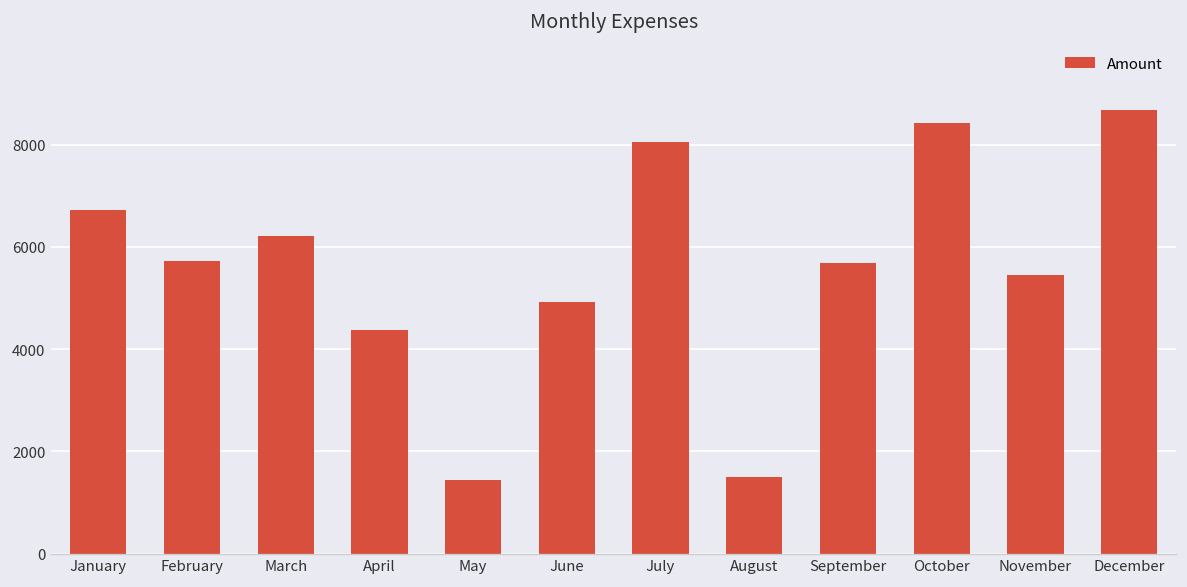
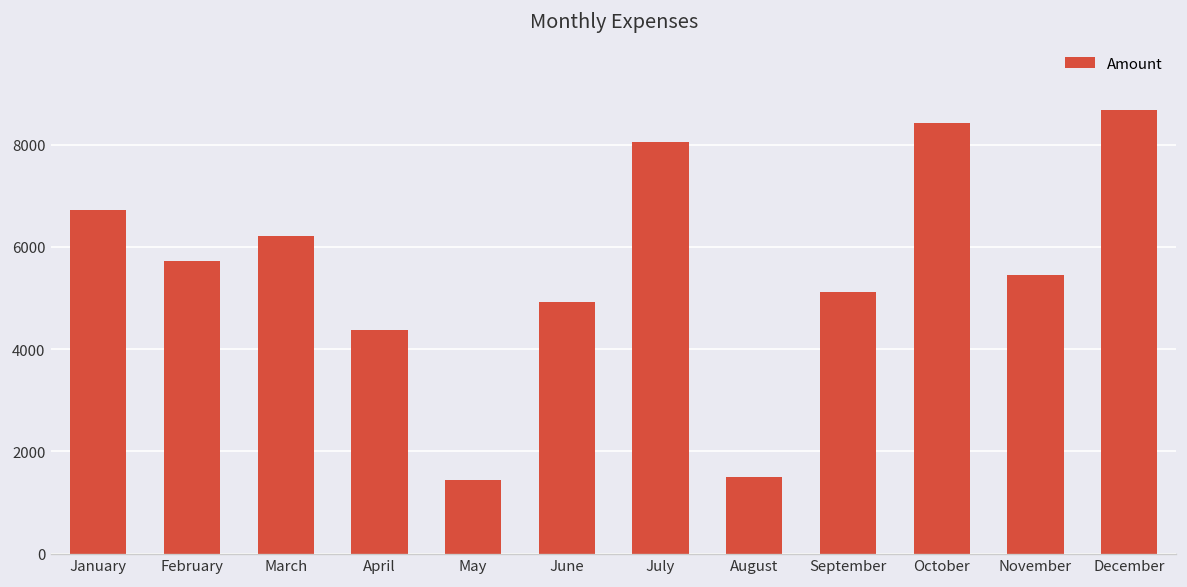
September: 5700 -> 5100
